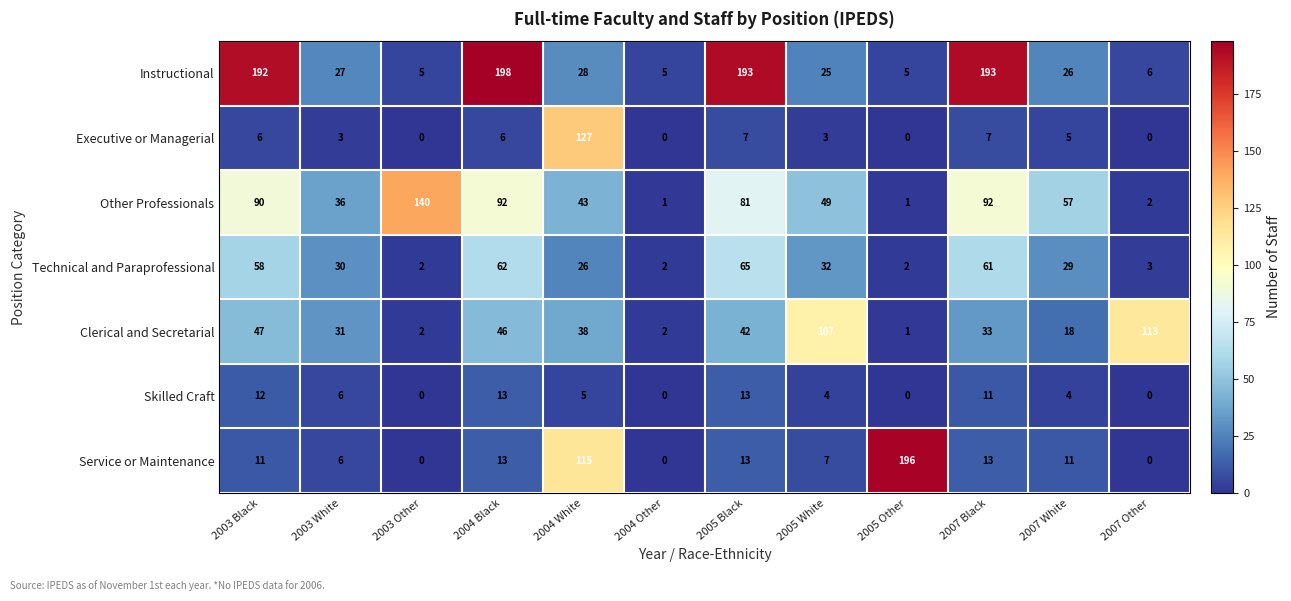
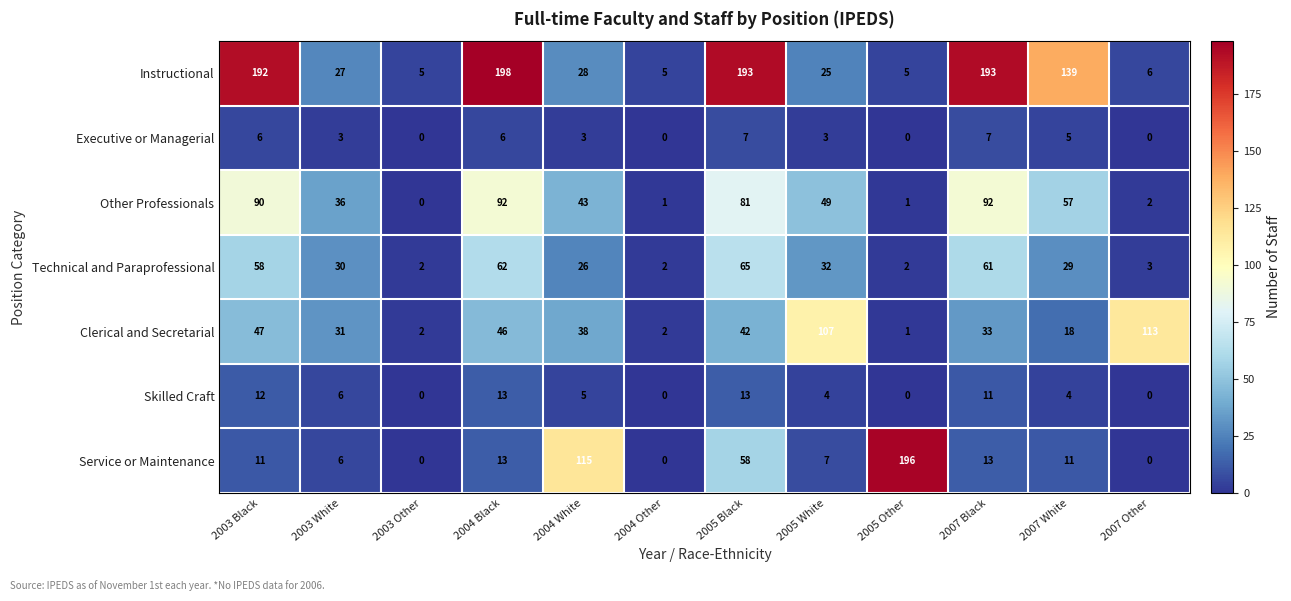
Instructional, 2007 White: 26 -> 139
Executive or Managerial, 2004 White: 127 -> 3
Other Professionals, 2003 Other: 140 -> 0
Service or Maintenance, 2005 Black: 13 -> 58
